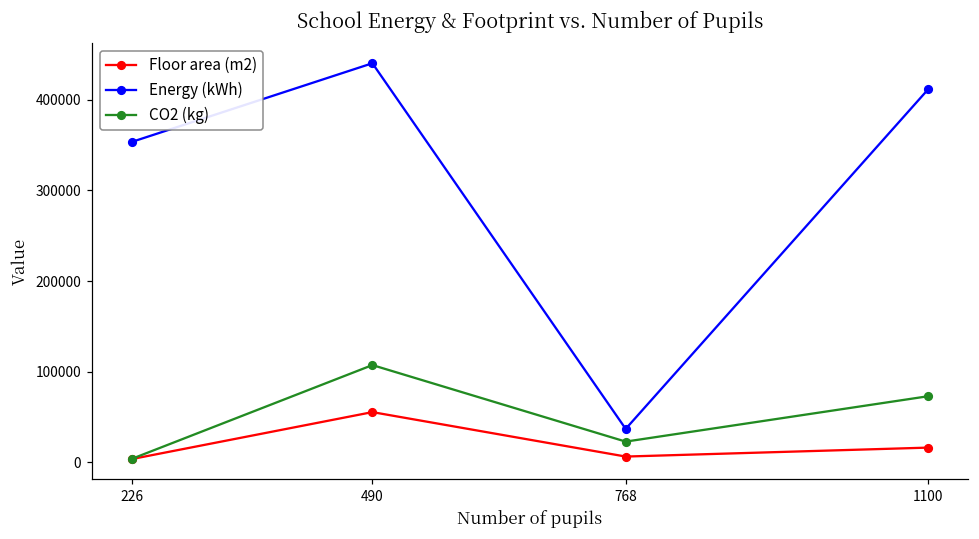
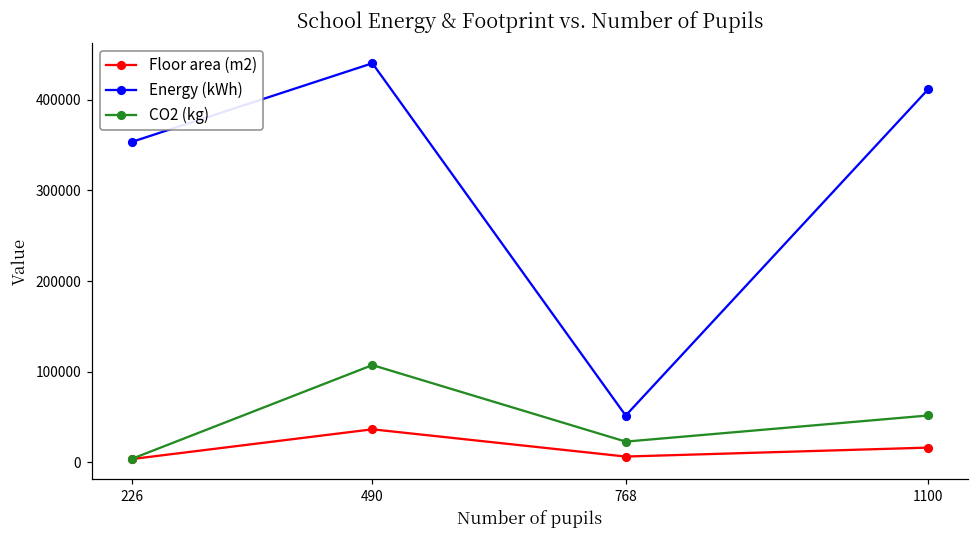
Floor area (m2), 490: 60000 -> 40000
Energy (kWh), 768: 40000 -> 50000
CO2 (kg), 1100: 70000 -> 50000
